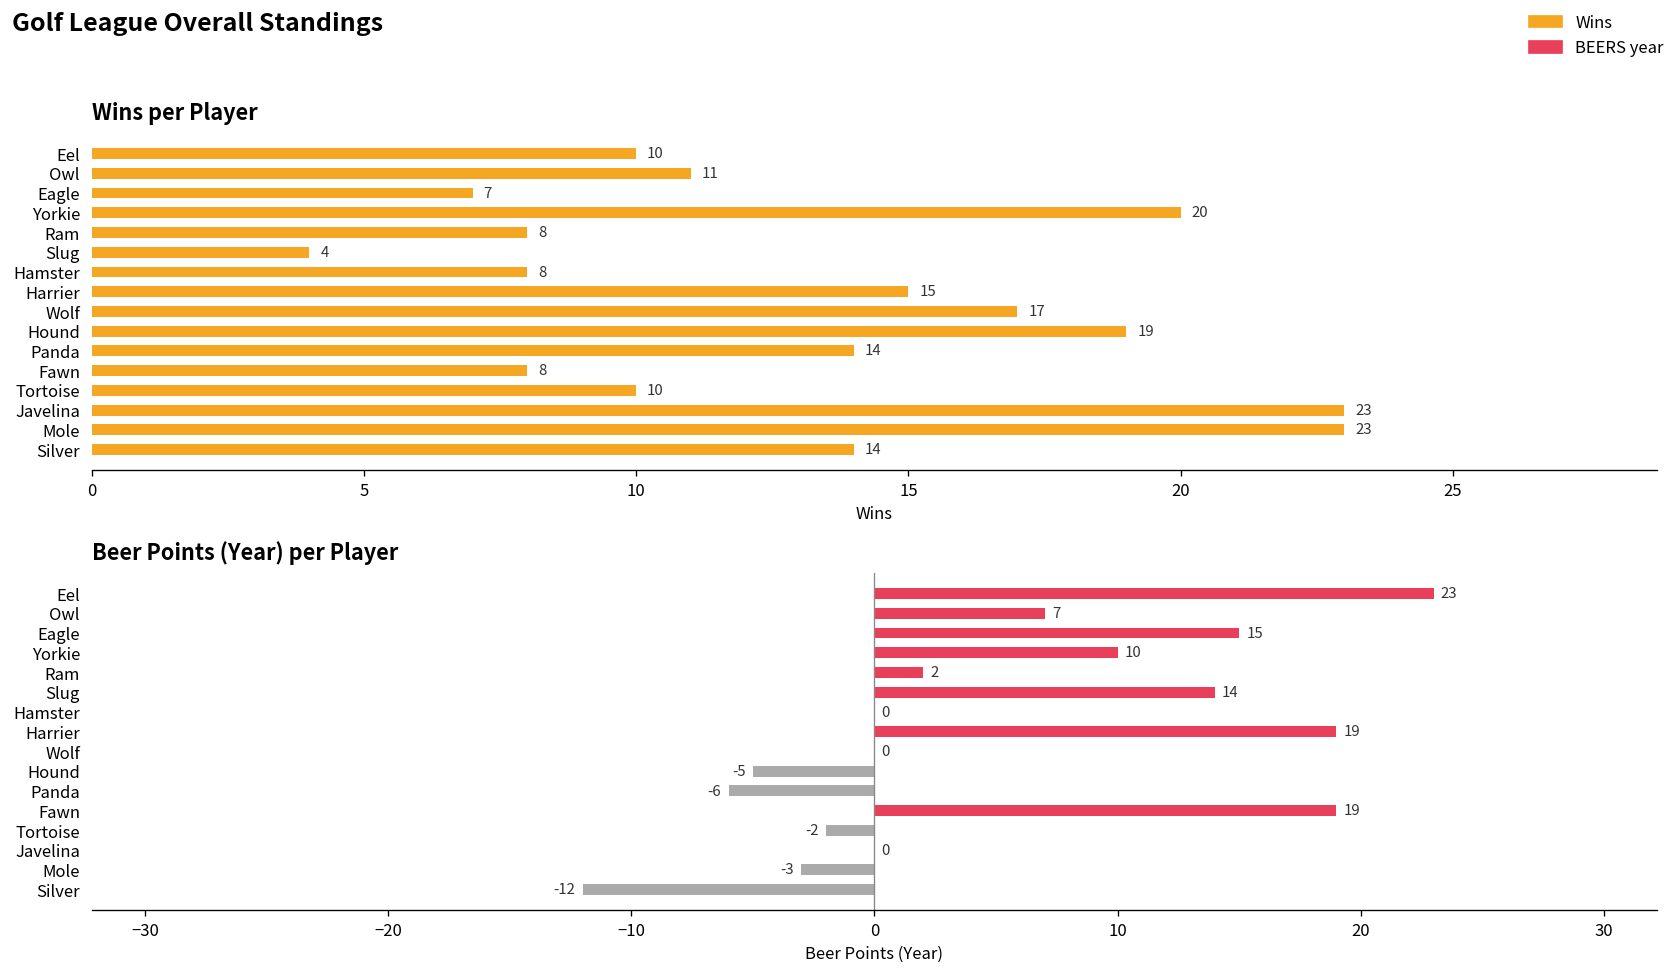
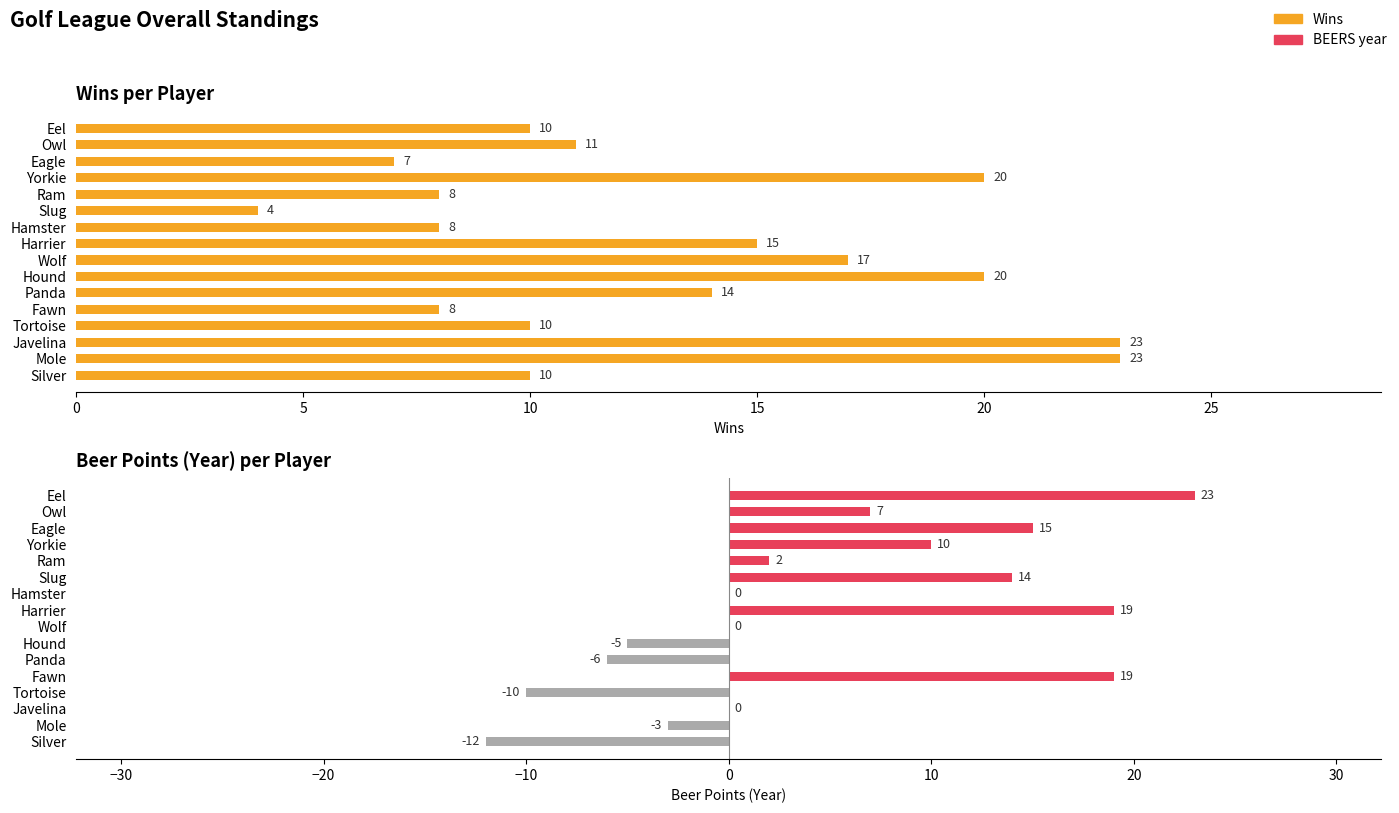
Wins per Player, Hound: 19 -> 20
Wins per Player, Silver: 14 -> 10
Beer Points (Year) per Player, Tortoise: -2 -> -10
